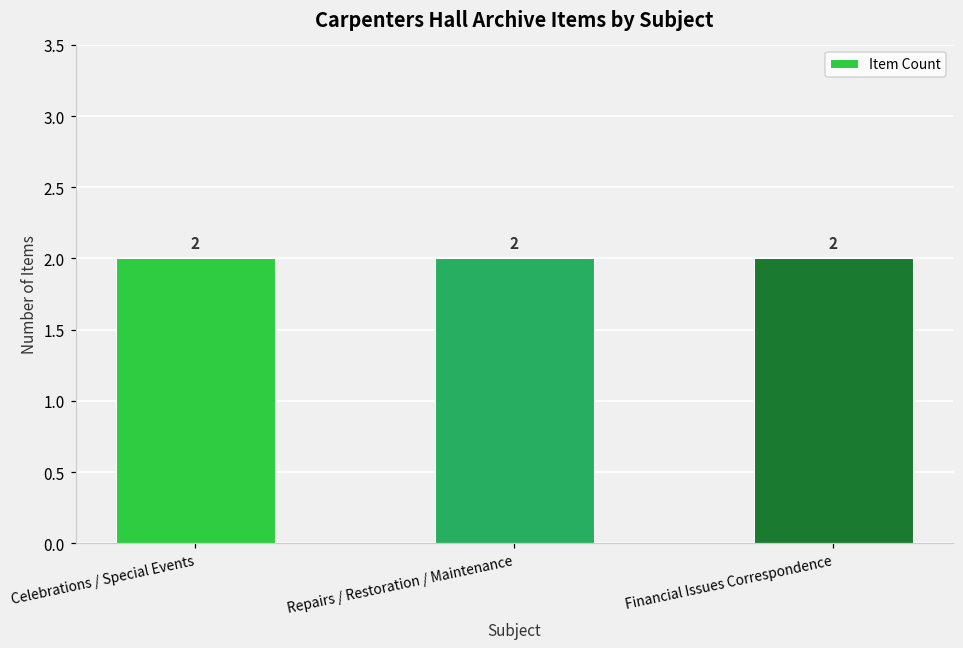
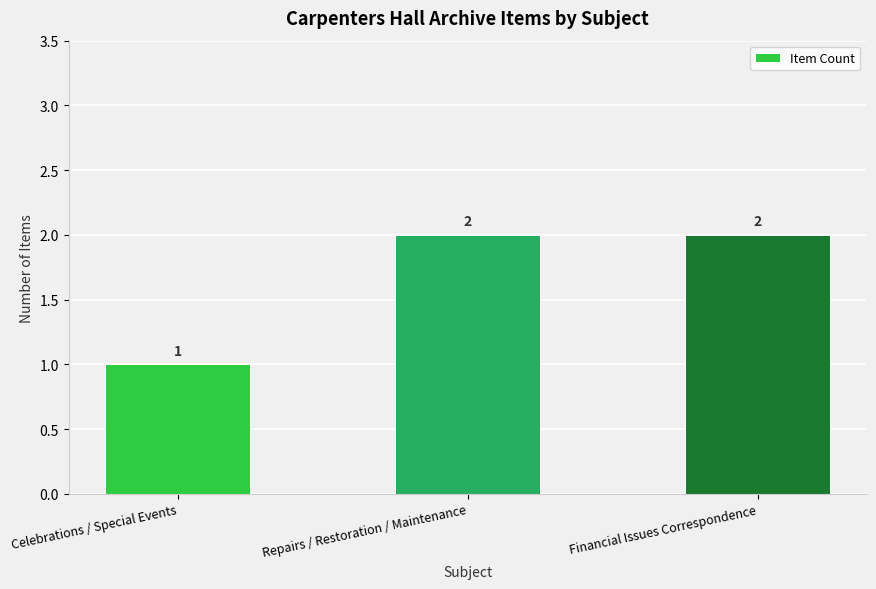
Celebrations / Special Events: 2 -> 1
